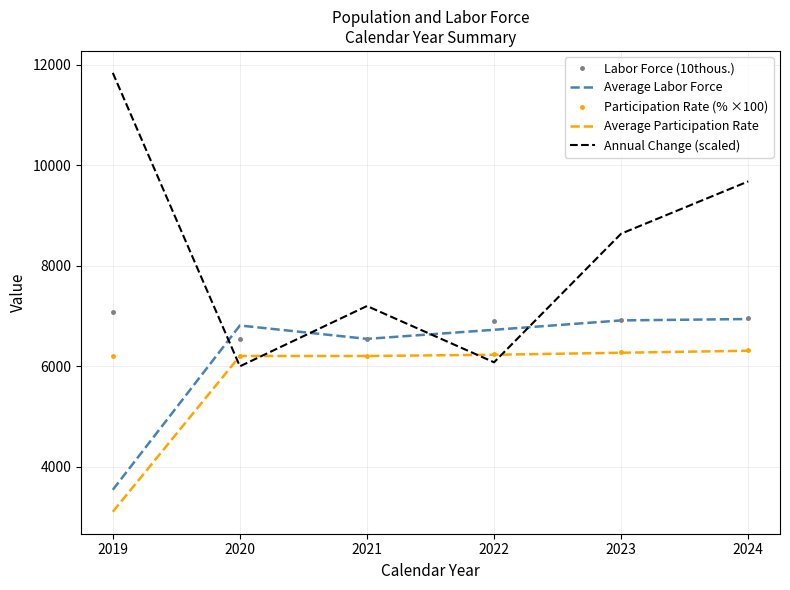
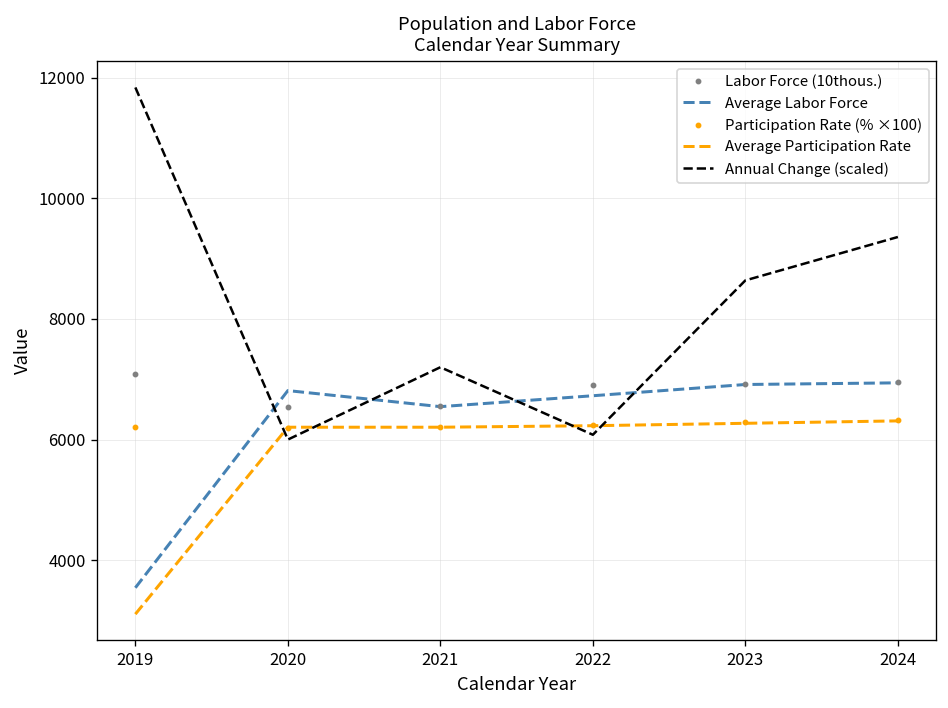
Annual Change (scaled), 2024: 9700 -> 9400
